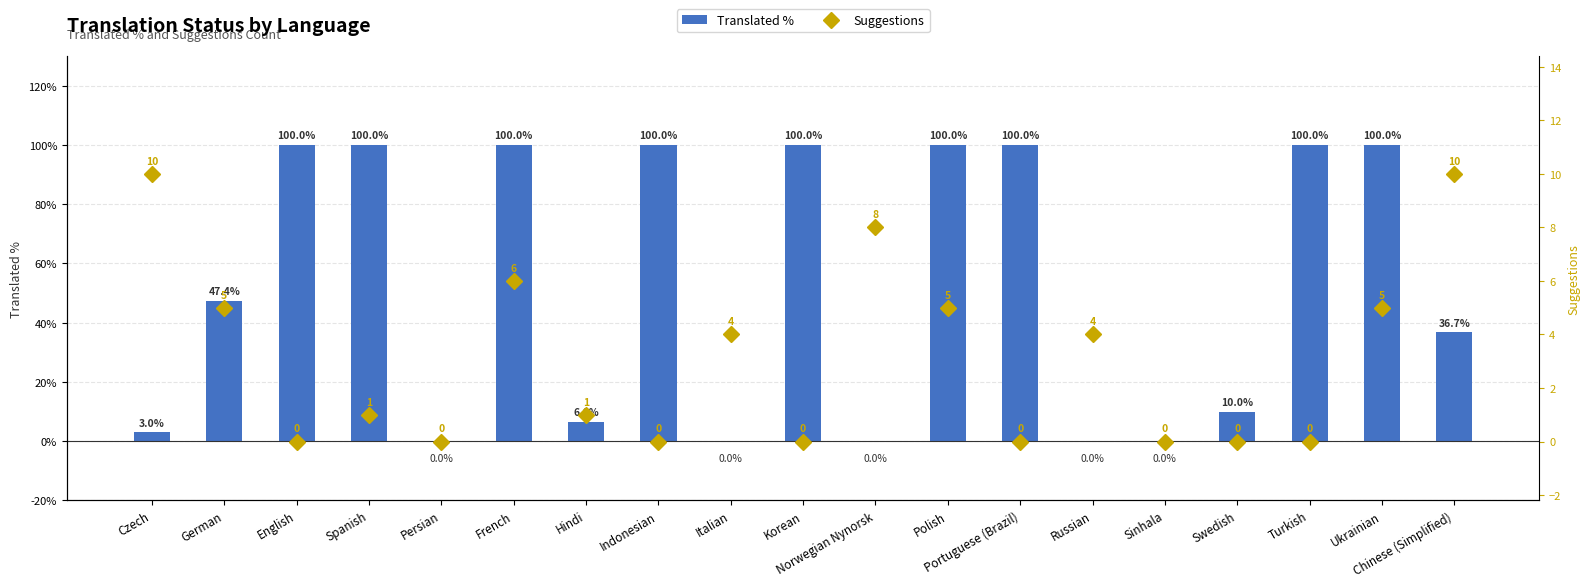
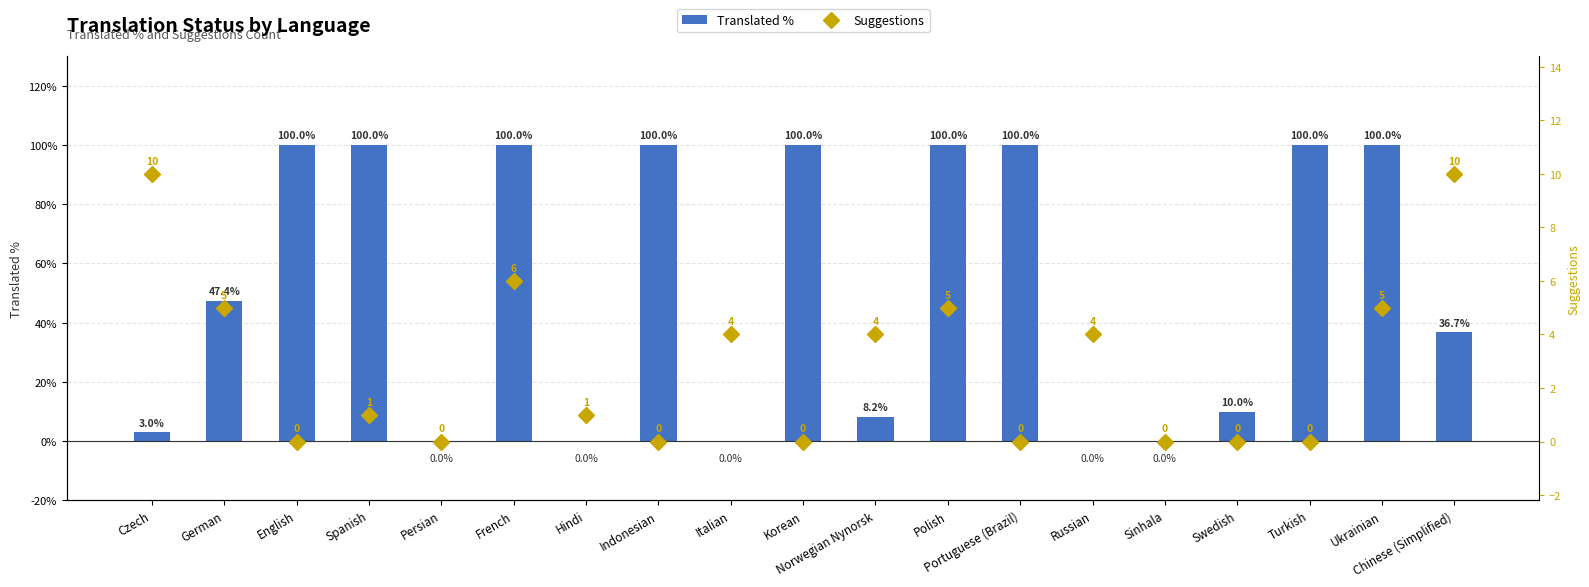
Translated %, Hindi: 6.6% -> 0.0%
Translated %, Norwegian Nynorsk: 0.0% -> 8.2%
Suggestions, Norwegian Nynorsk: 8 -> 4
